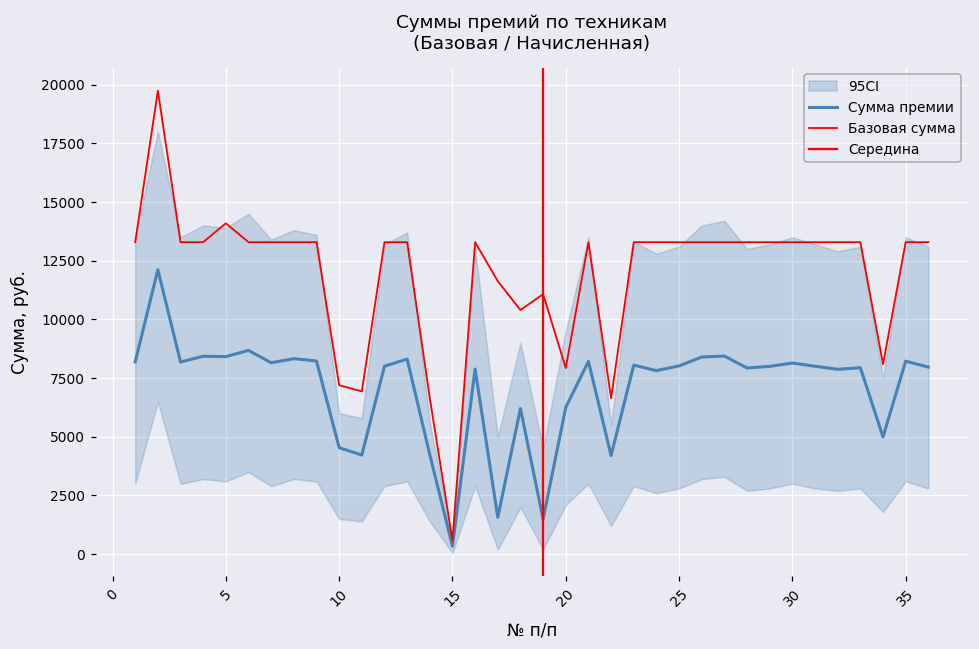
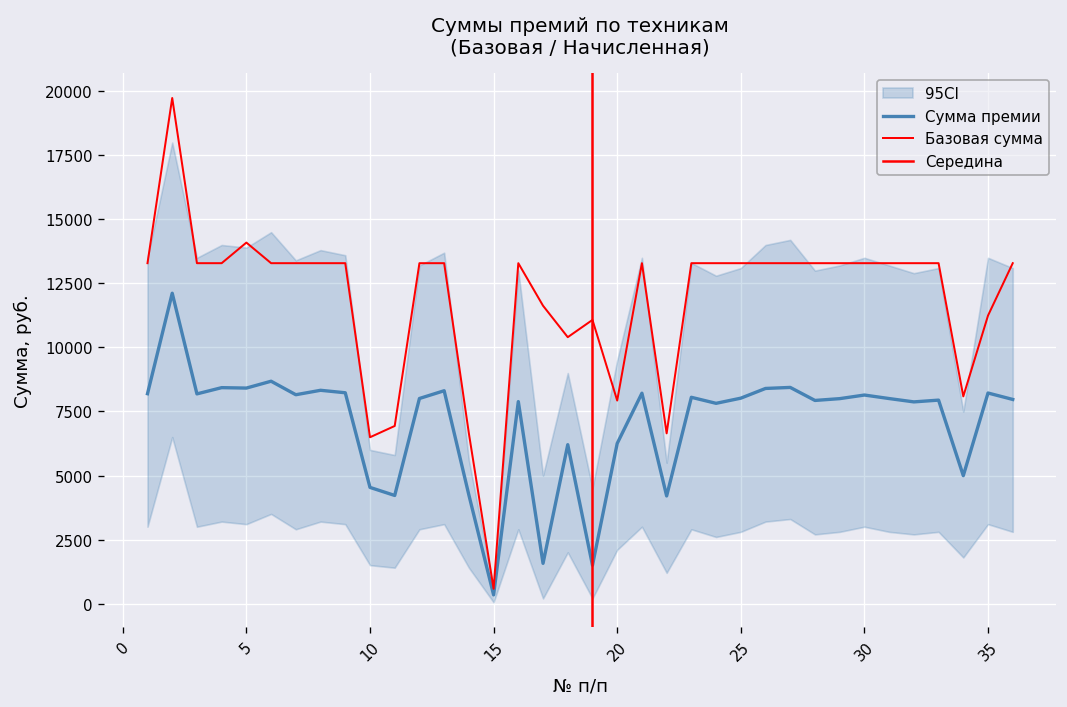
Базовая сумма, 10: 7200 -> 6500
Базовая сумма, 35: 13300 -> 11200
